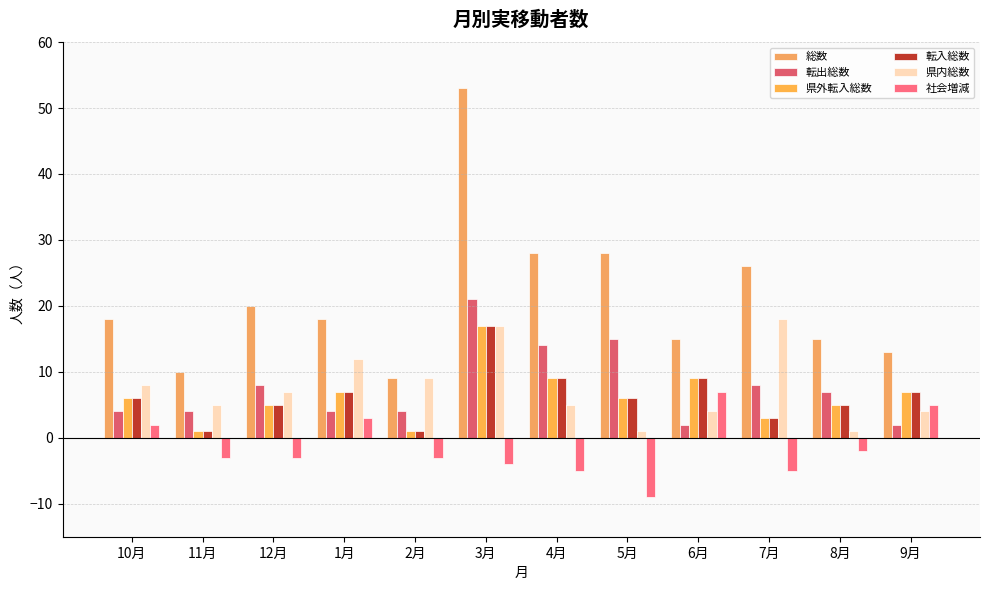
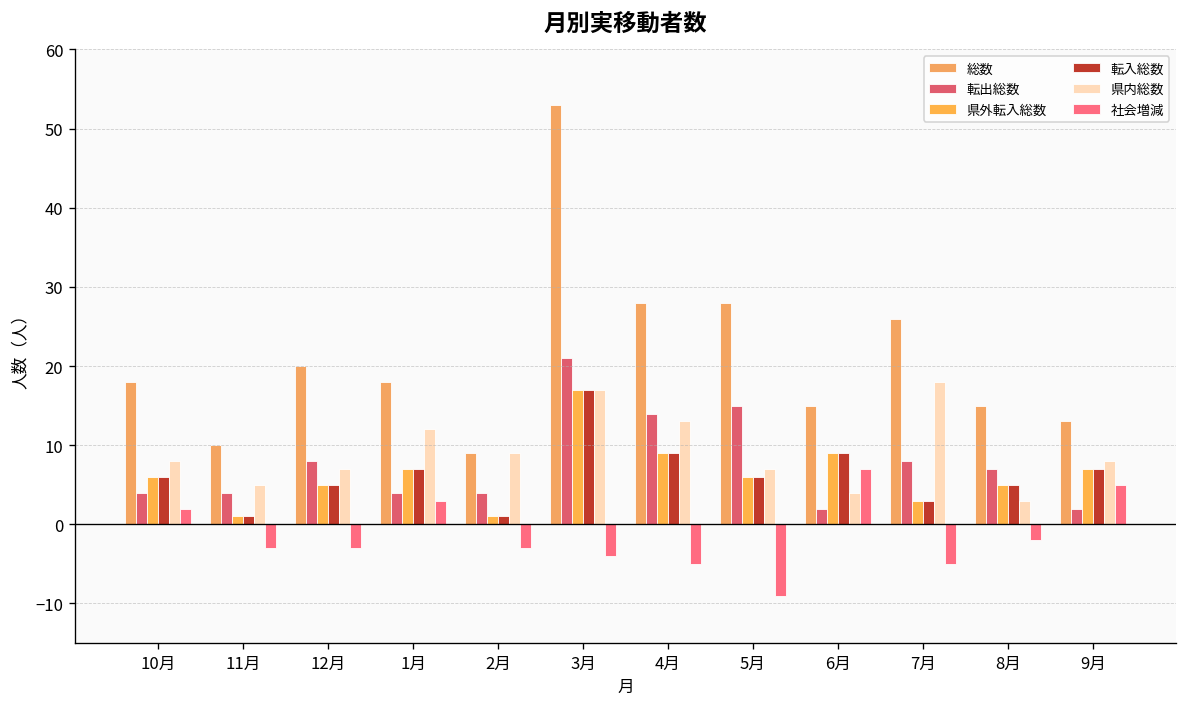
県内総数, 4月: 5 -> 13
県内総数, 5月: 1 -> 7
県内総数, 8月: 1 -> 3
県内総数, 9月: 4 -> 8
